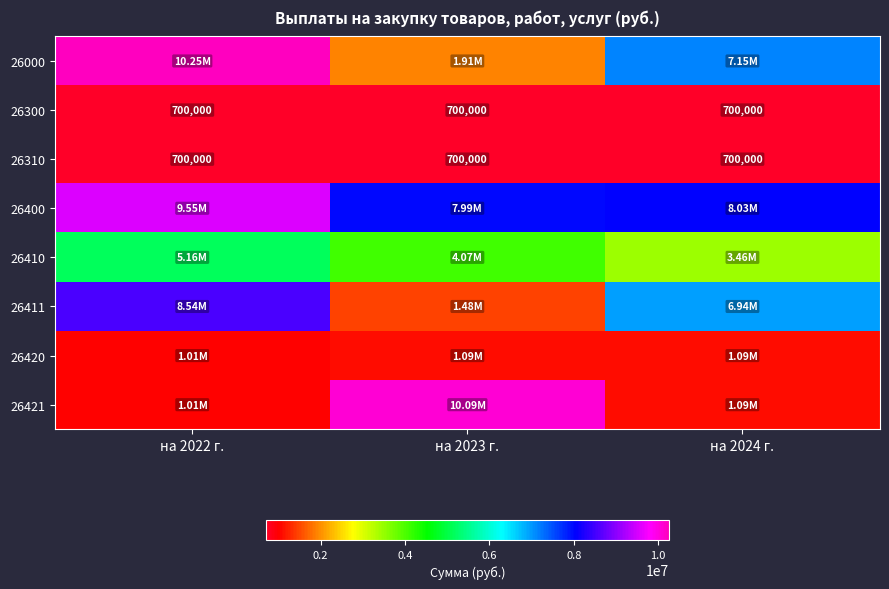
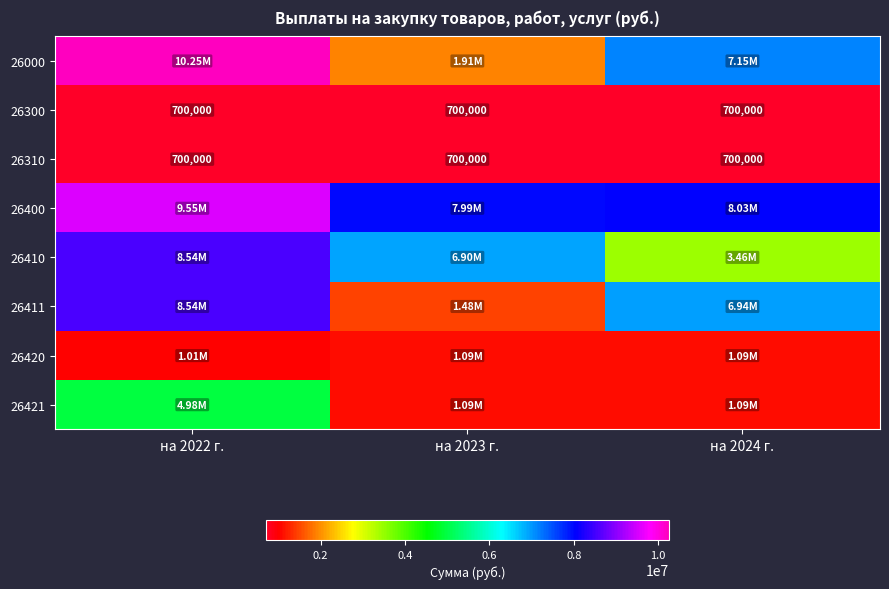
26410, на 2022 г.: 5.16M -> 8.54M
26410, на 2023 г.: 4.07M -> 6.90M
26421, на 2022 г.: 1.01M -> 4.98M
26421, на 2023 г.: 10.09M -> 1.09M
